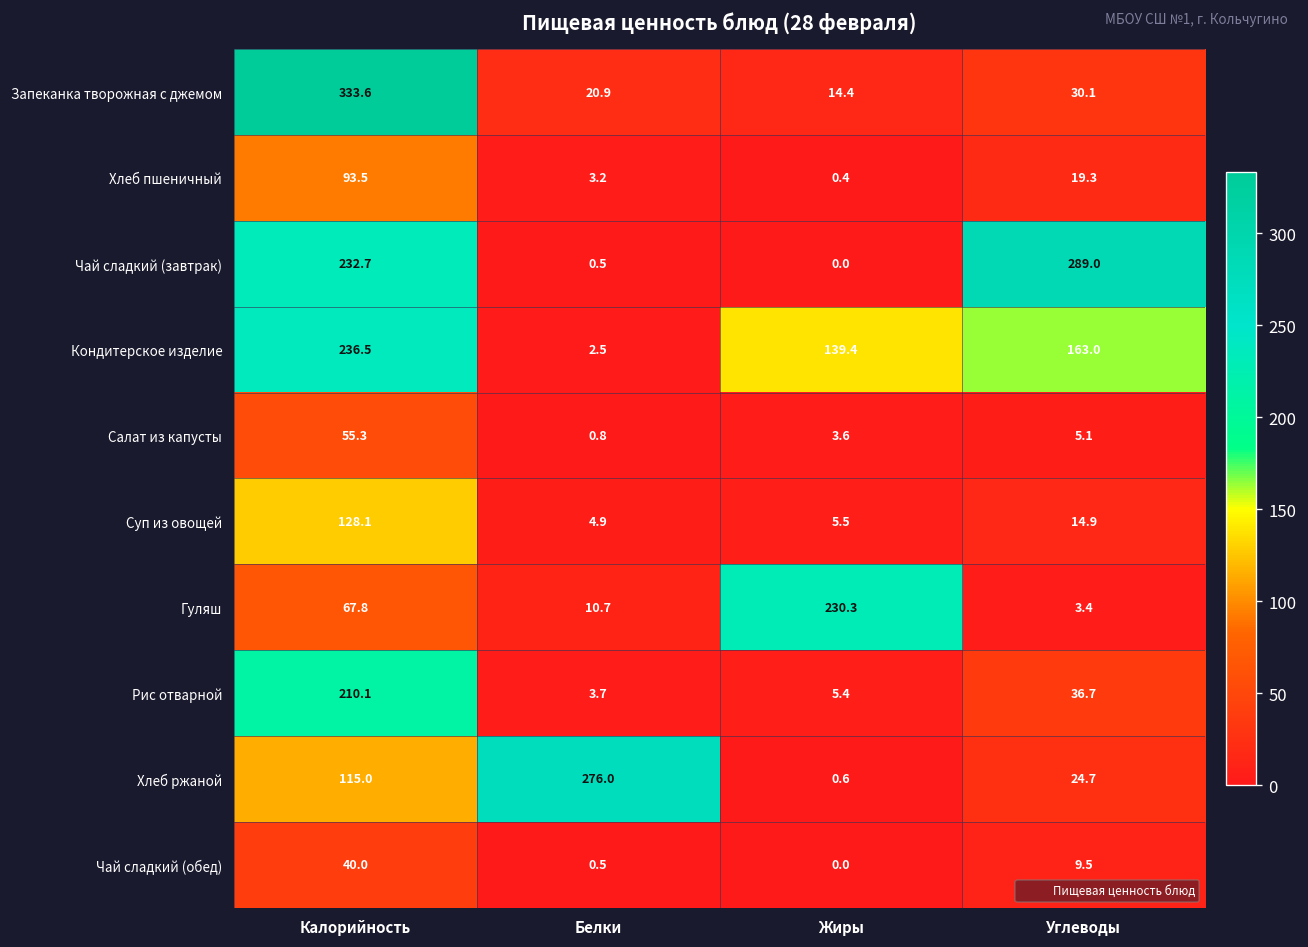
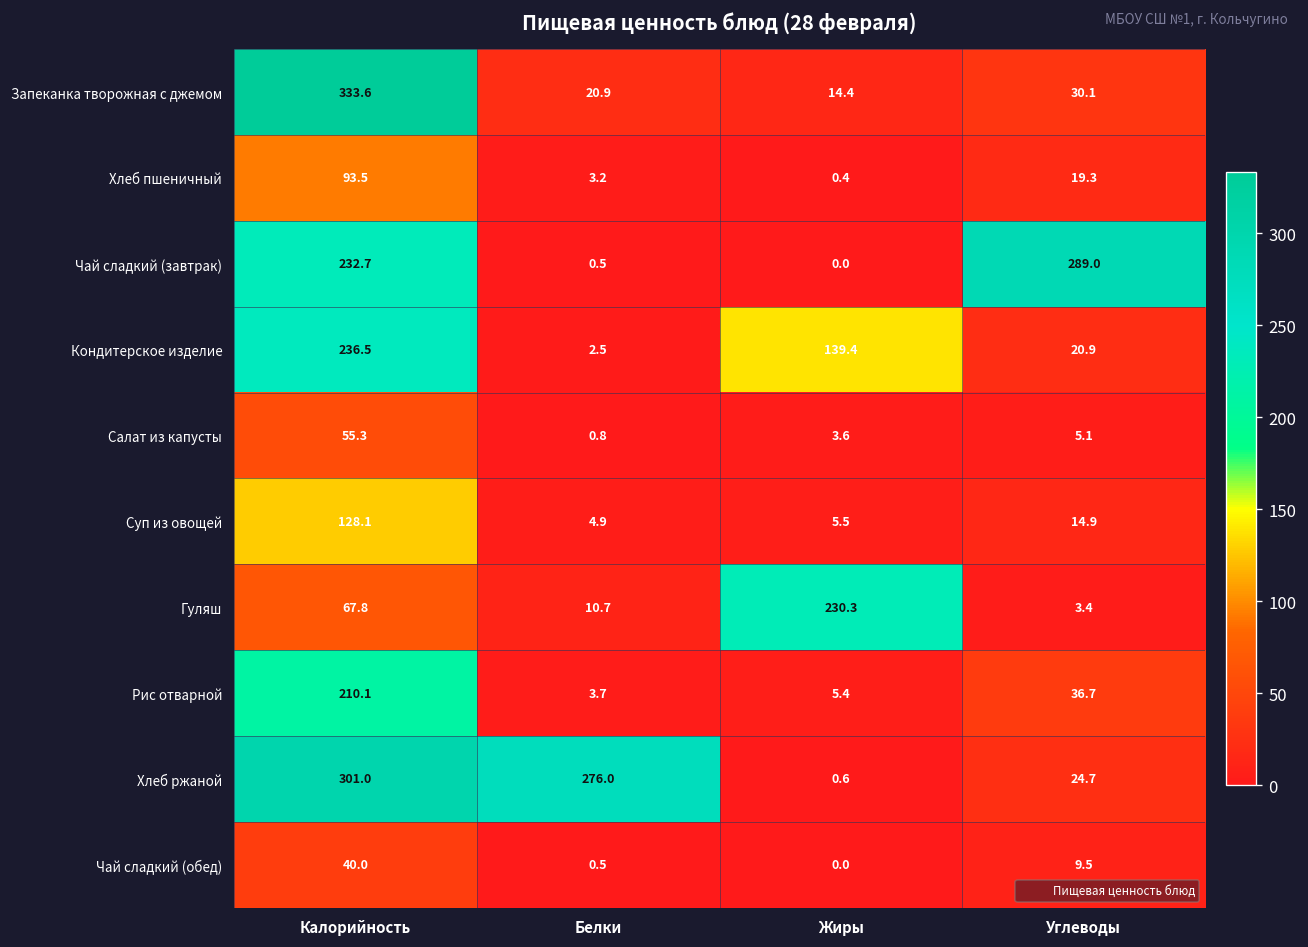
Кондитерское изделие, Углеводы: 163.0 -> 20.9
Хлеб ржаной, Калорийность: 115.0 -> 301.0
